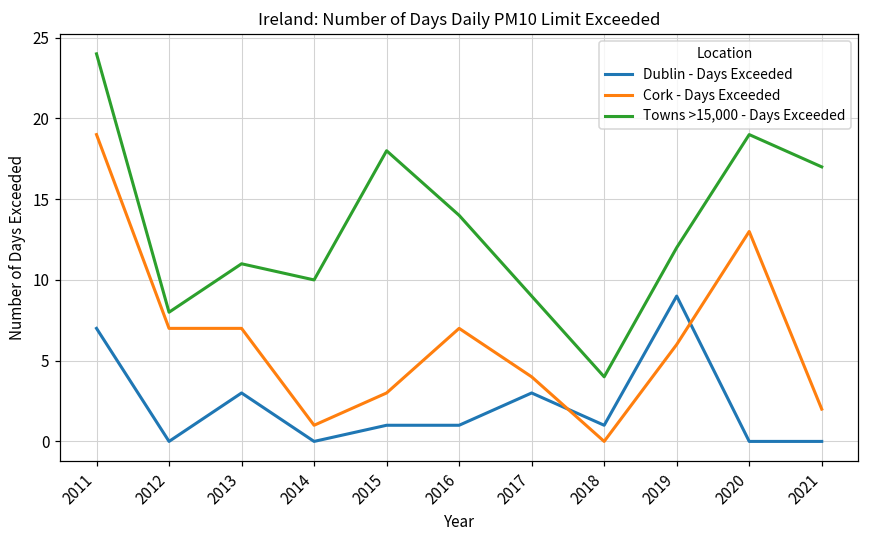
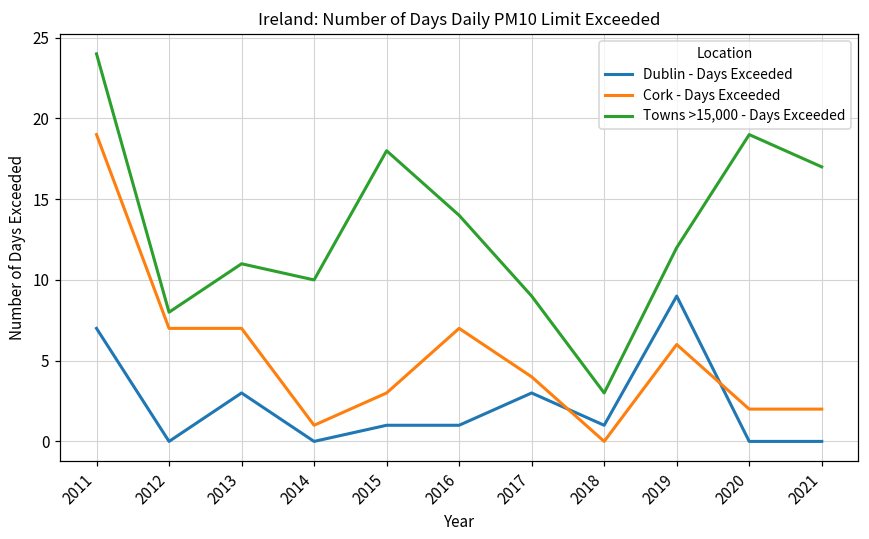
Towns >15,000 - Days Exceeded, 2018: 4 -> 3
Cork - Days Exceeded, 2020: 13 -> 2
